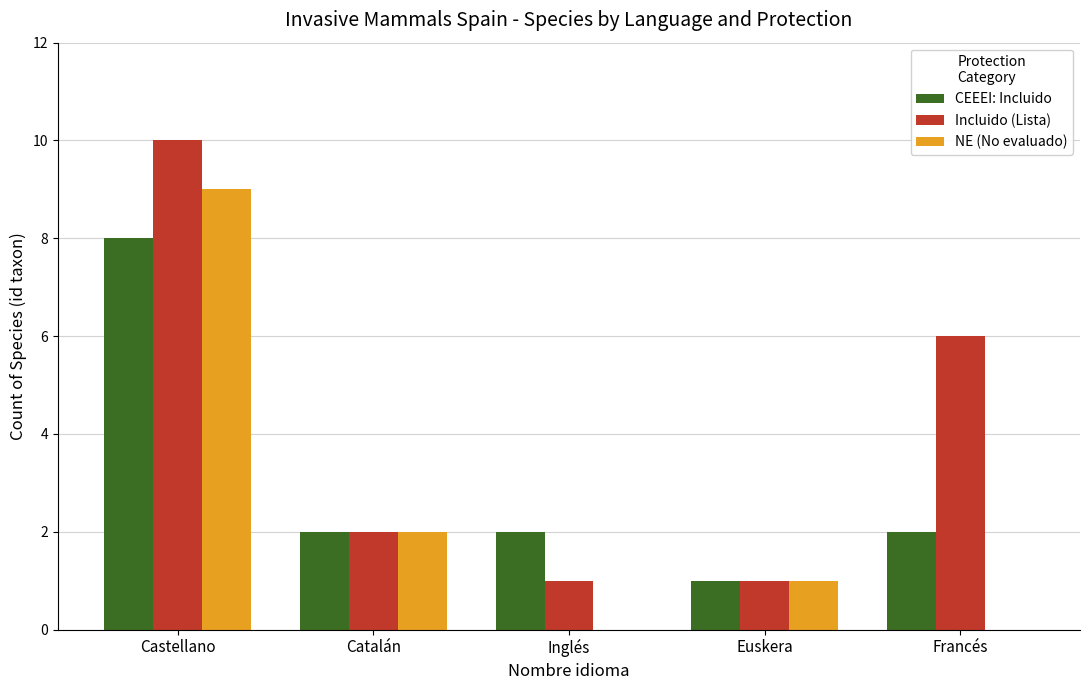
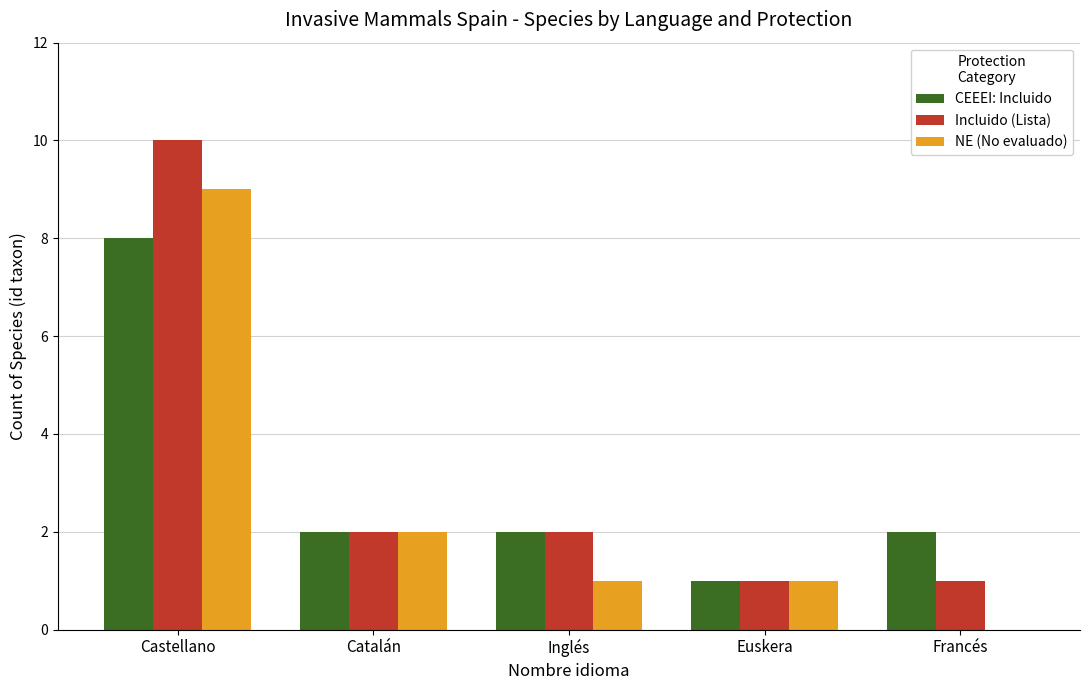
Incluido (Lista), Inglés: 1 -> 2
NE (No evaluado), Inglés: 0 -> 1
Incluido (Lista), Francés: 6 -> 1
